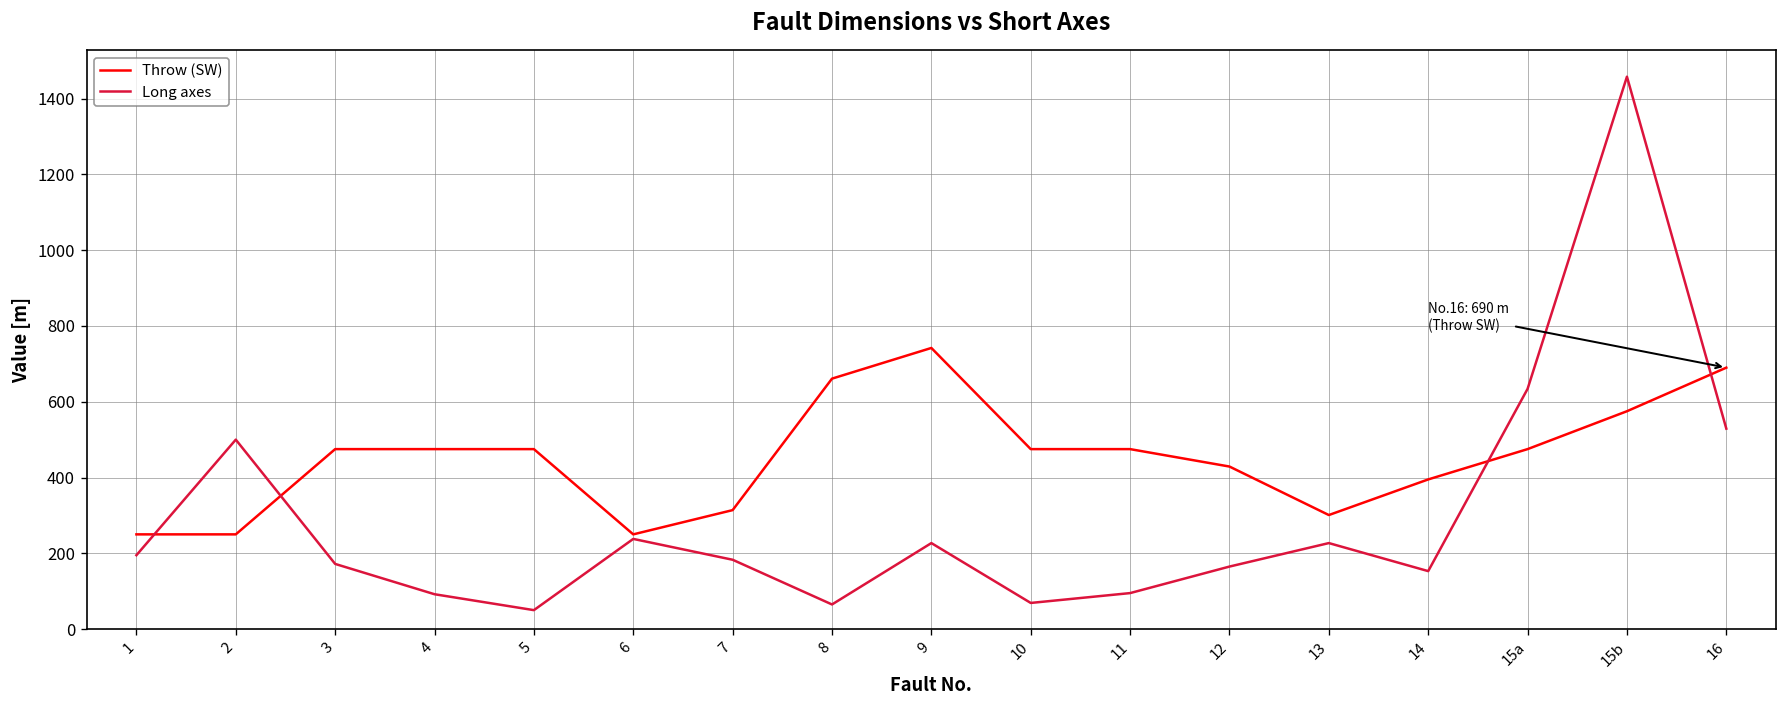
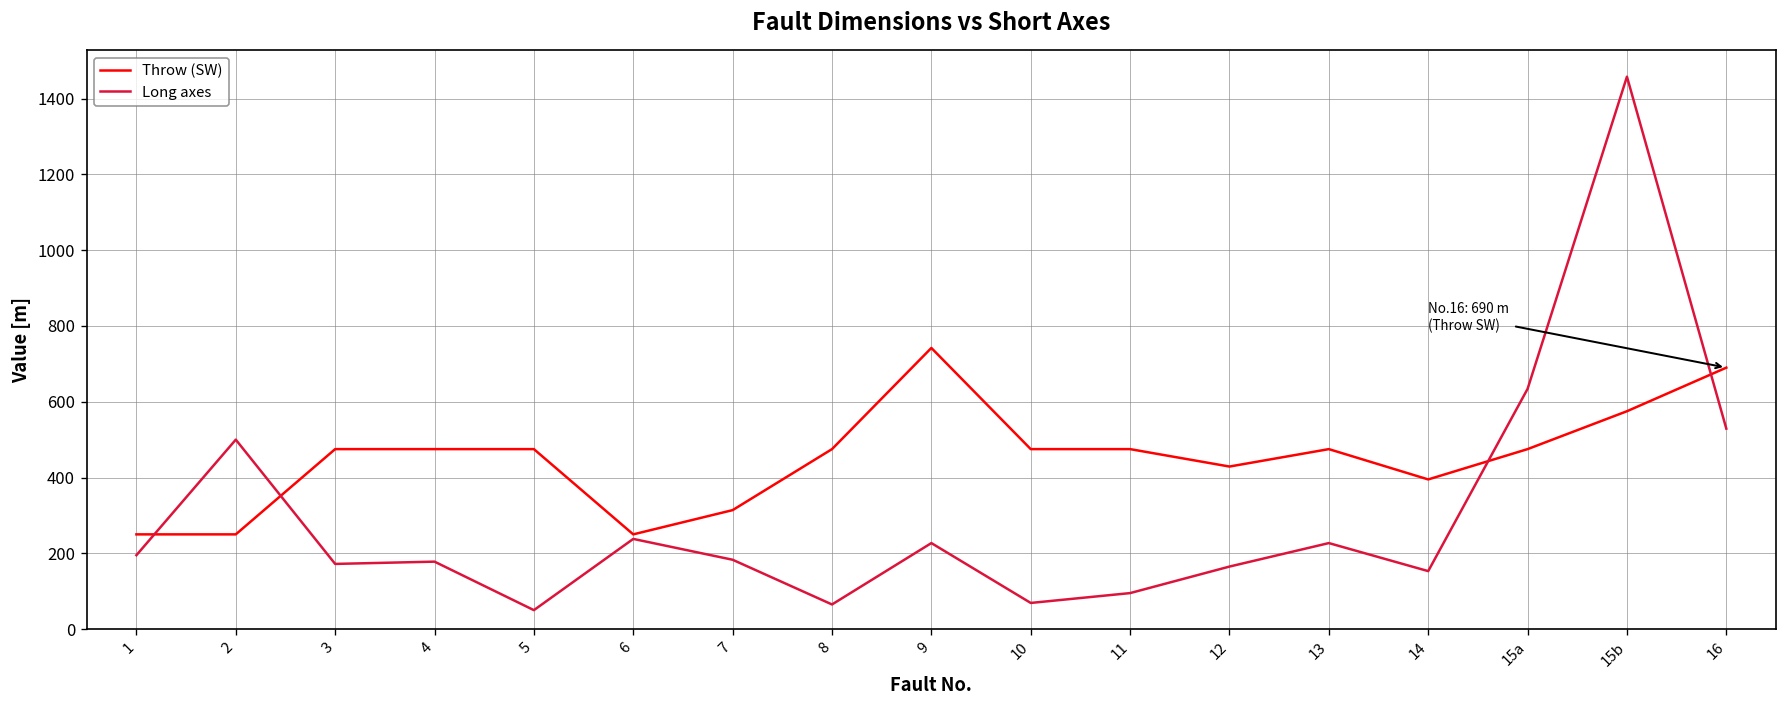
Long axes, 4: 90 -> 180
Throw (SW), 8: 660 -> 480
Throw (SW), 13: 300 -> 480
